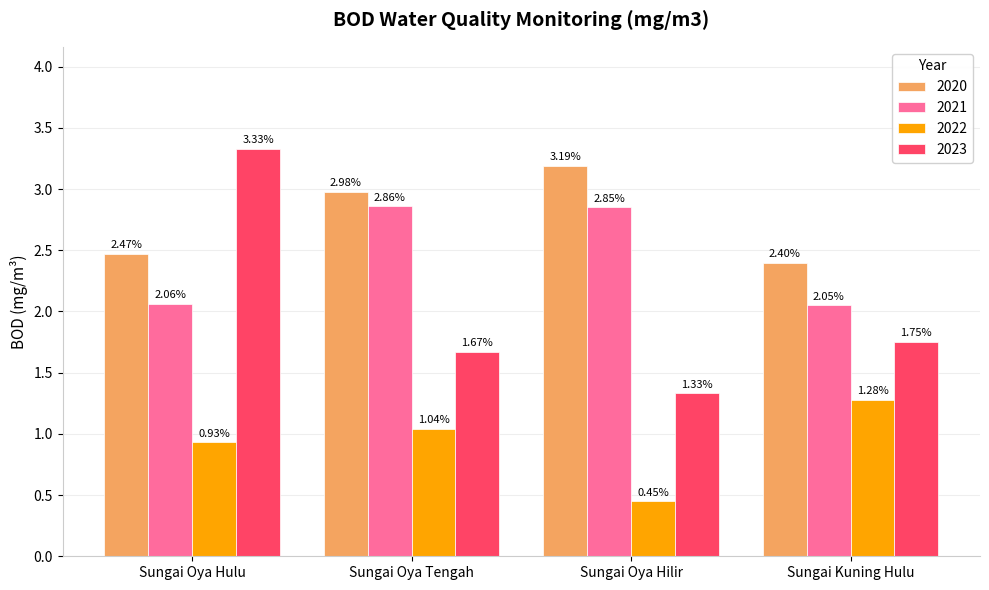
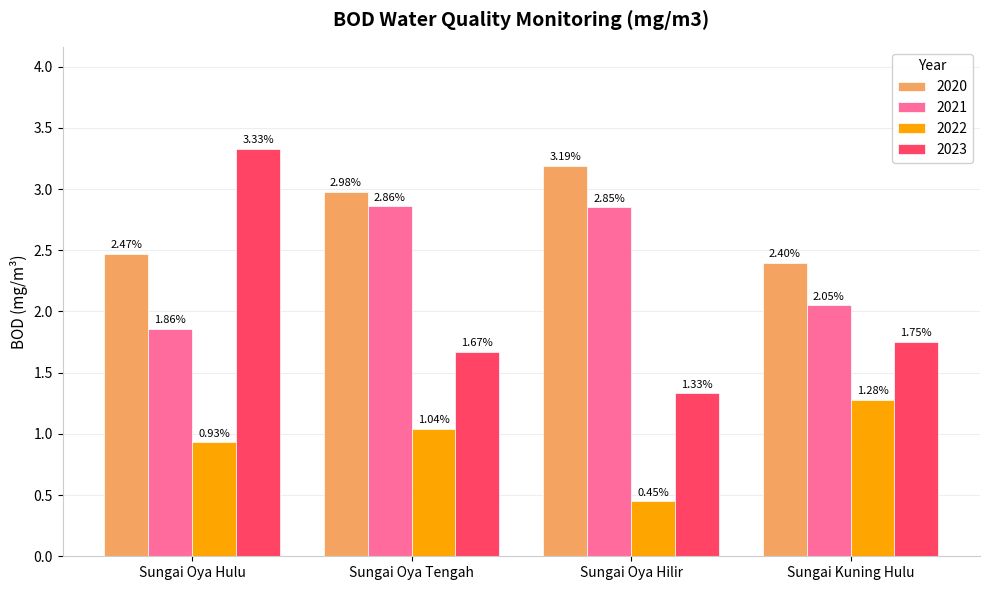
2021, Sungai Oya Hulu: 2.06% -> 1.86%
